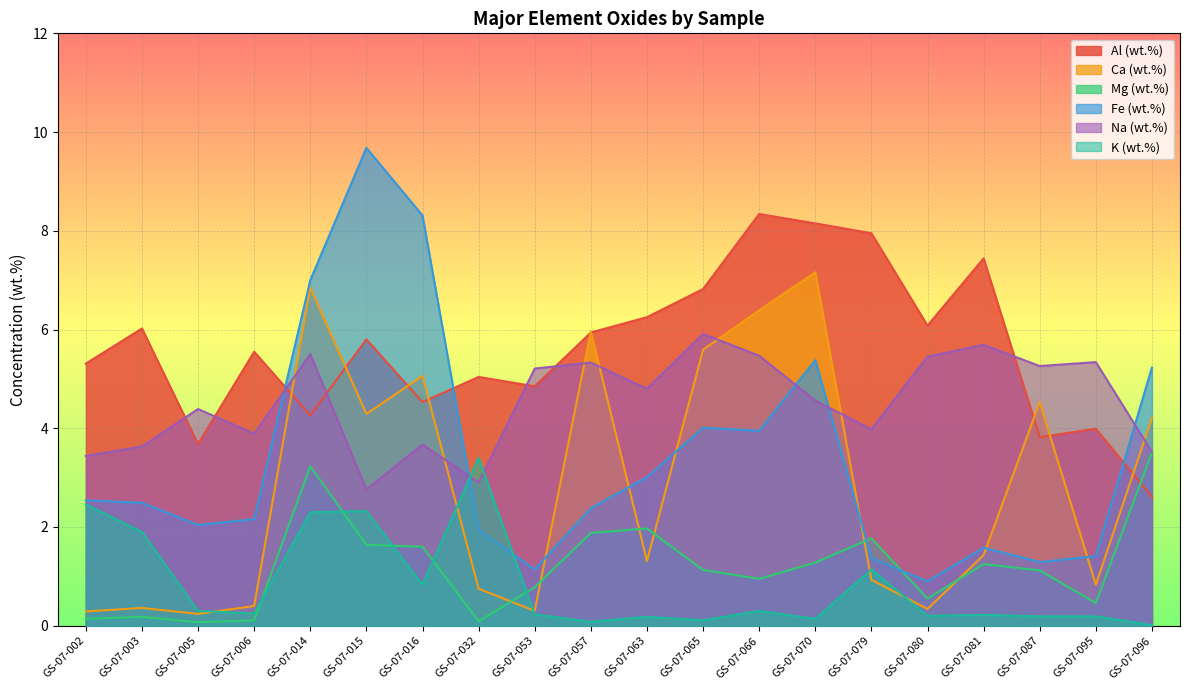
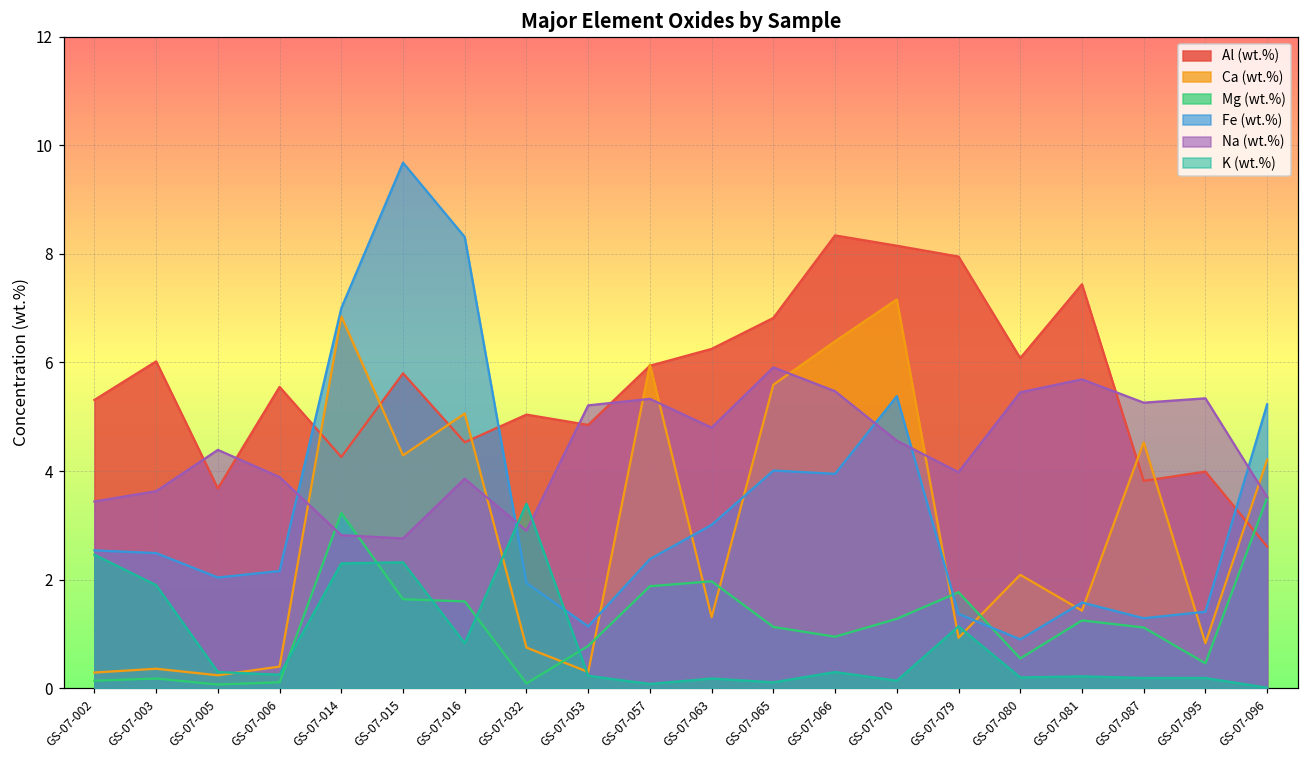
Na (wt.%), GS-07-014: 5.5 -> 2.8
Na (wt.%), GS-07-016: 3.7 -> 3.9
Ca (wt.%), GS-07-080: 0.3 -> 2.1
